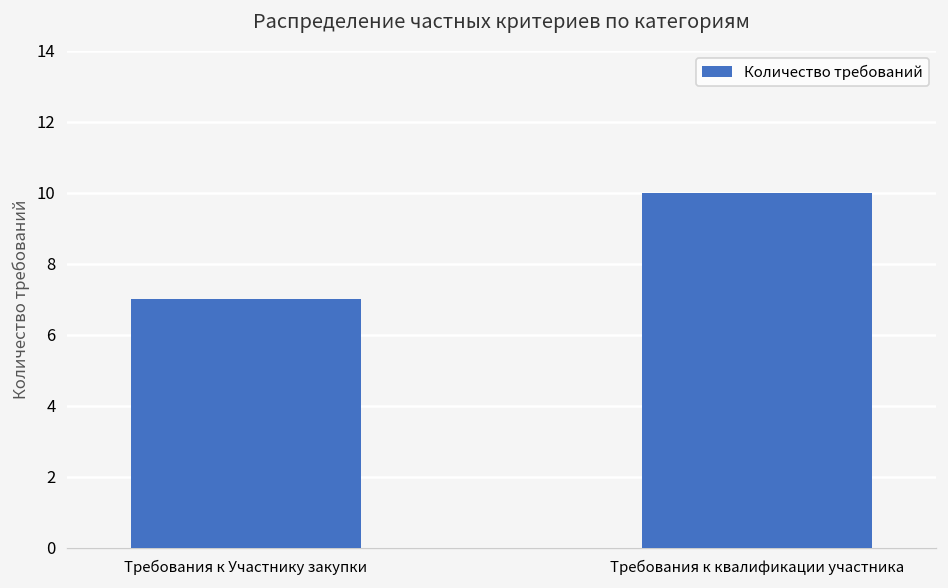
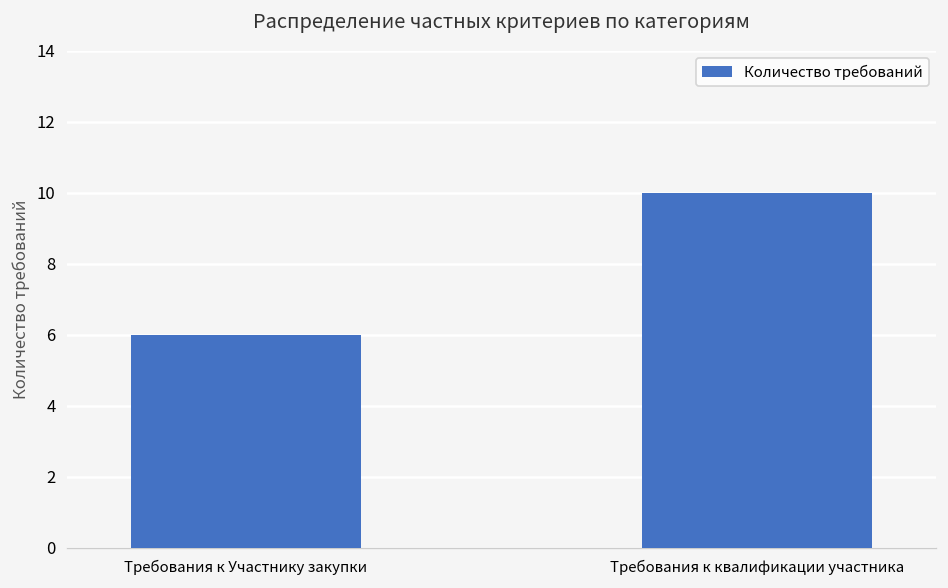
Требования к Участнику закупки: 7 -> 6
